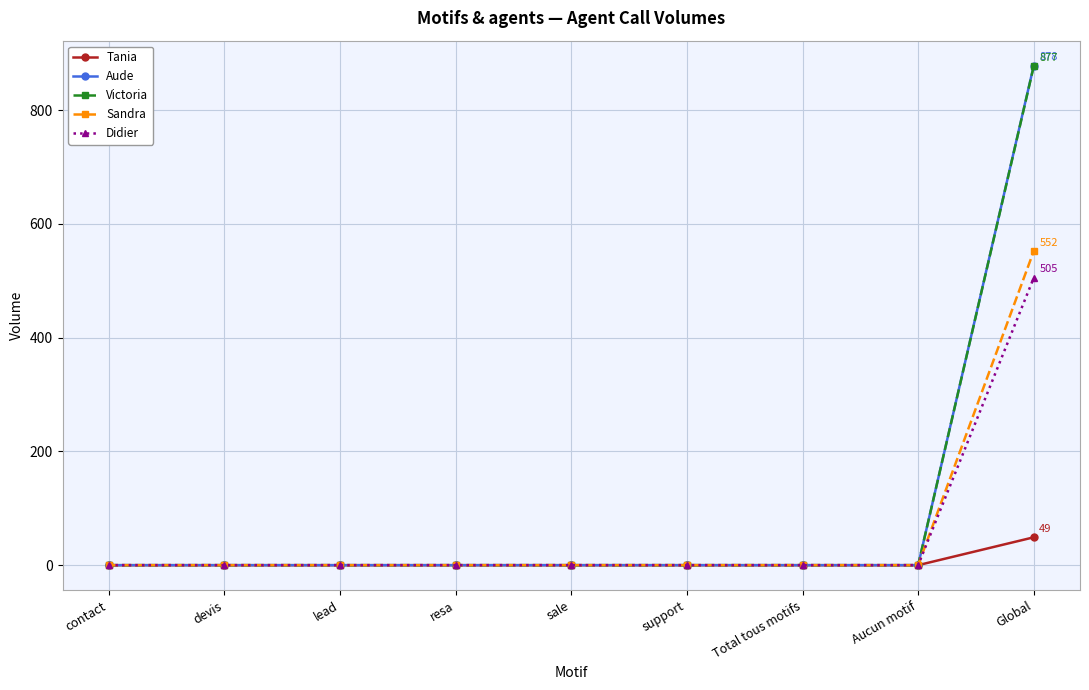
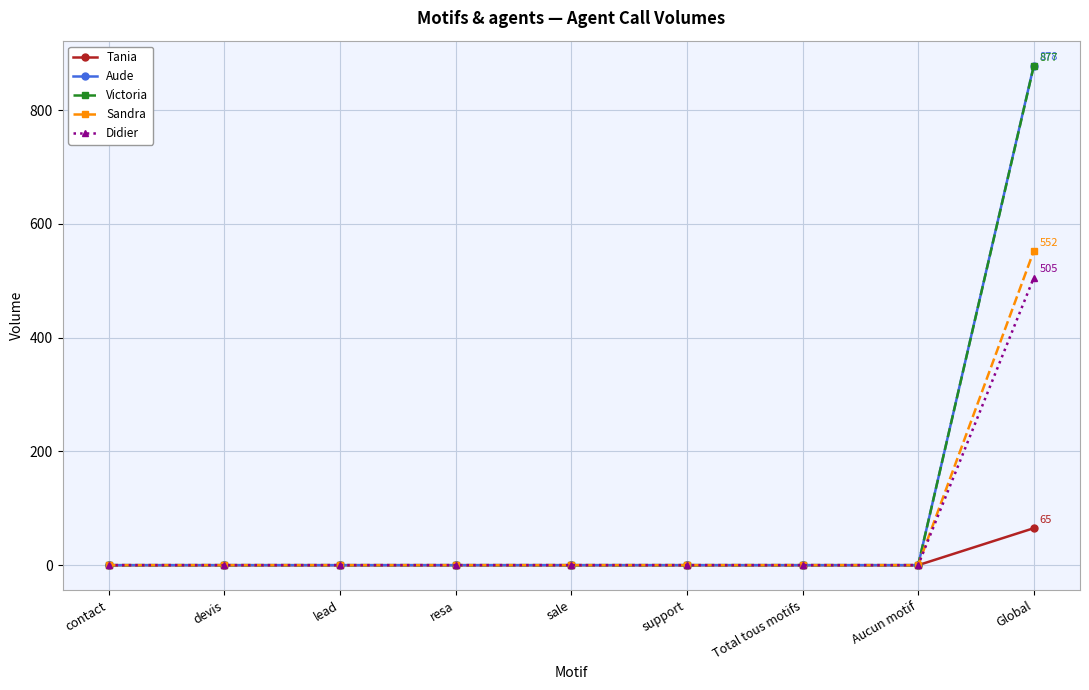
Tania, Global: 49 -> 65
